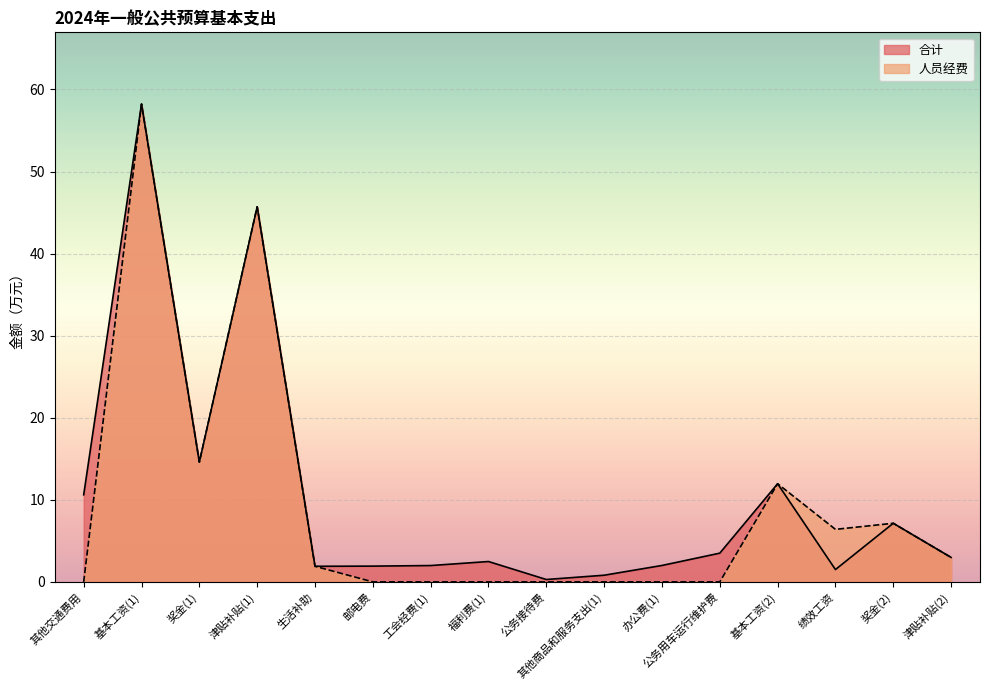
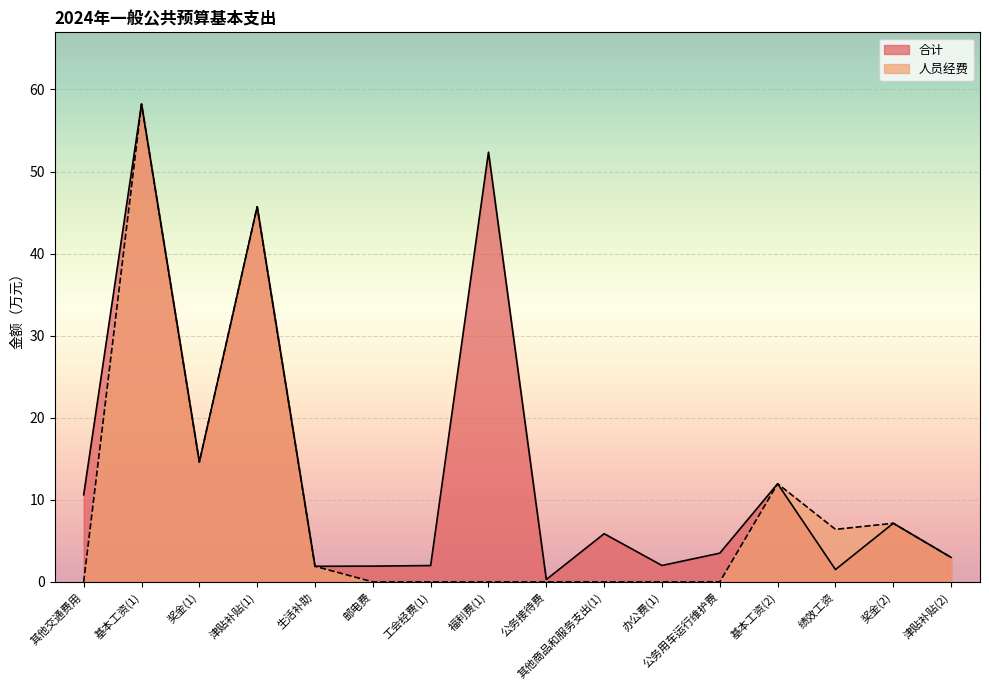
合计, 福利费(1): 2 -> 52
合计, 其他商品和服务支出(1): 1 -> 6
